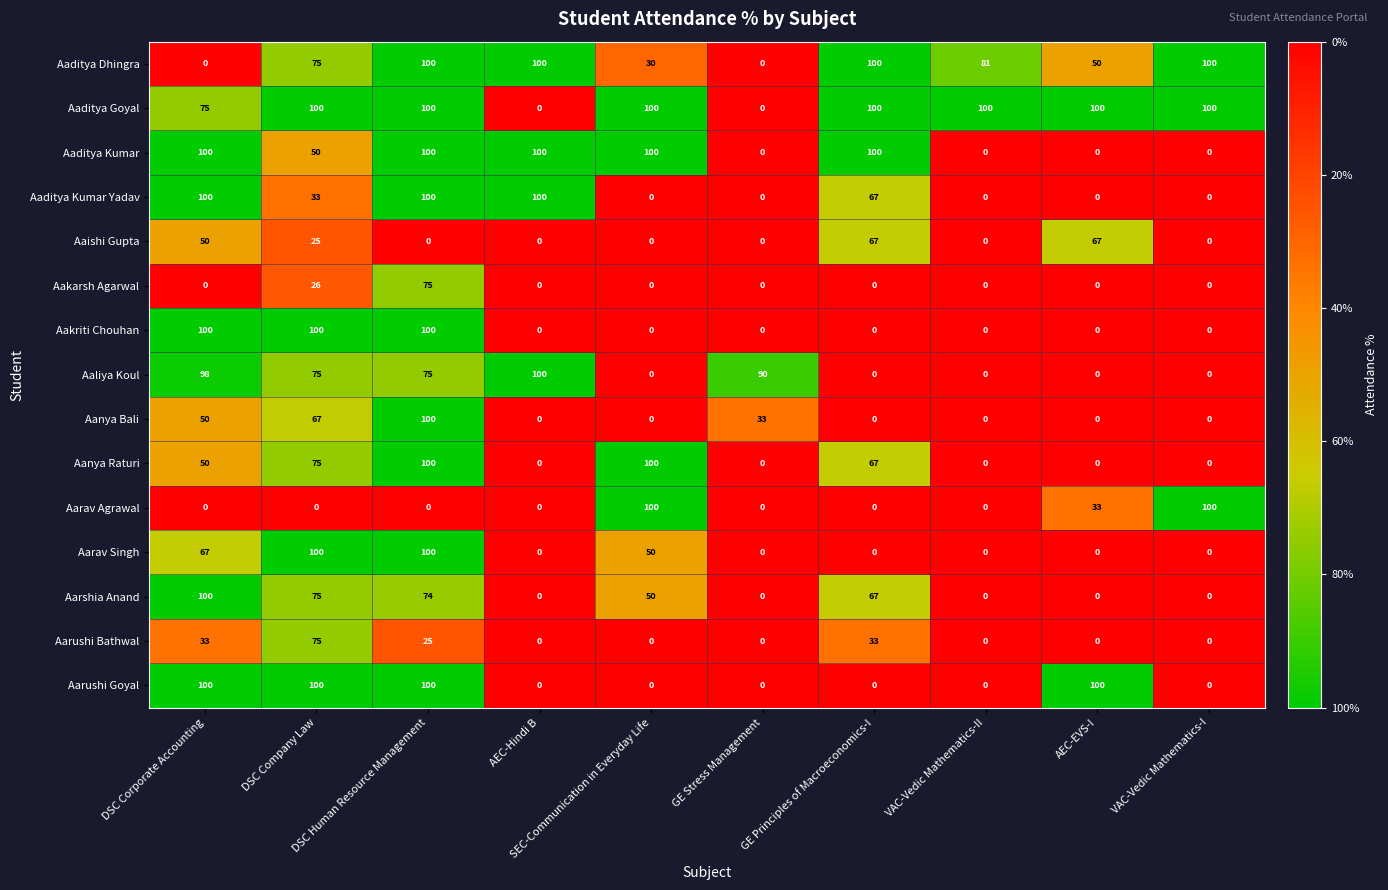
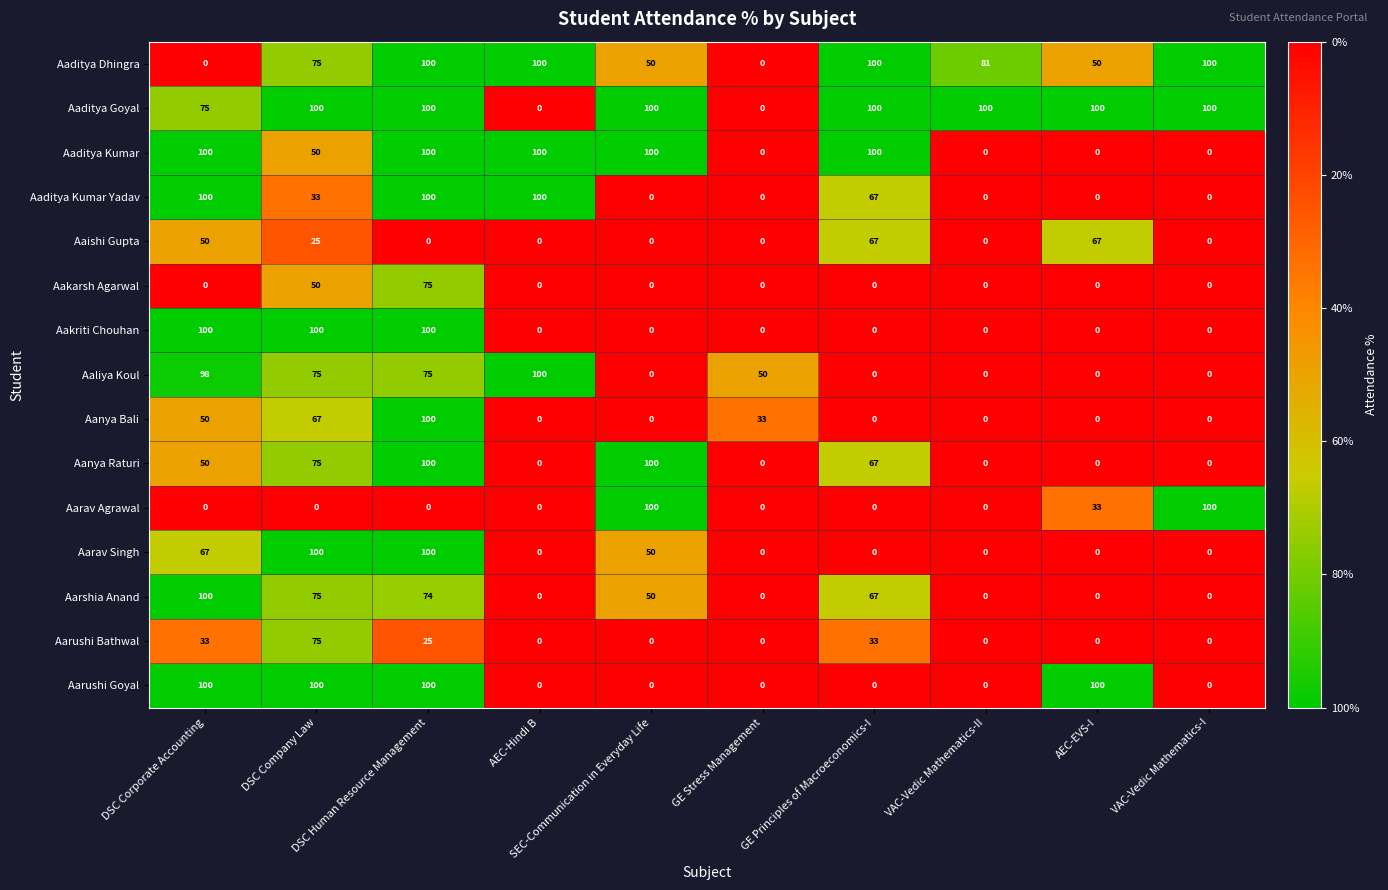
Aaditya Dhingra, SEC-Communication in Everyday Life: 30 -> 50
Aakarsh Agarwal, DSC Company Law: 26 -> 50
Aaliya Koul, GE Stress Management: 90 -> 50
